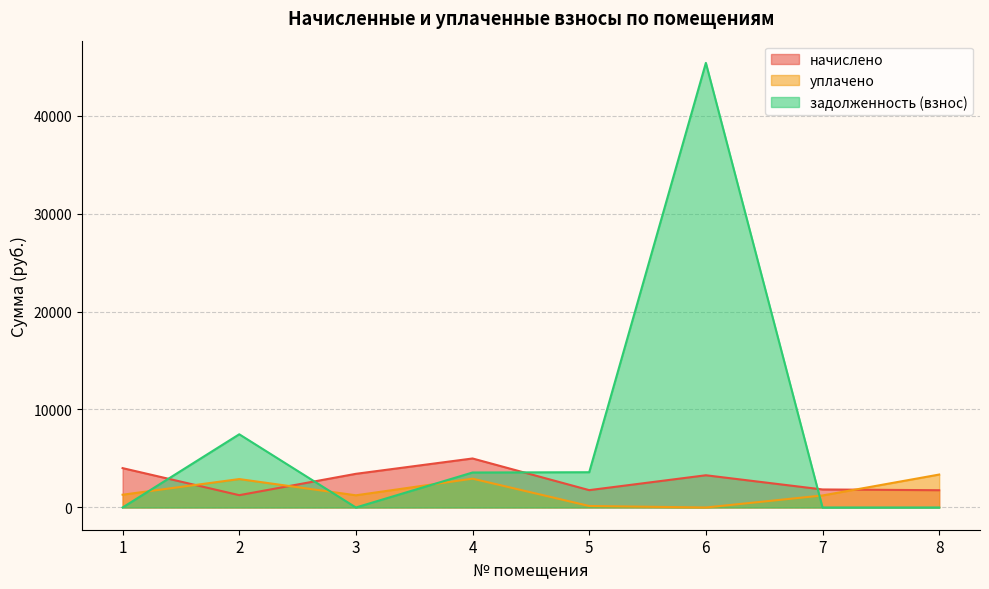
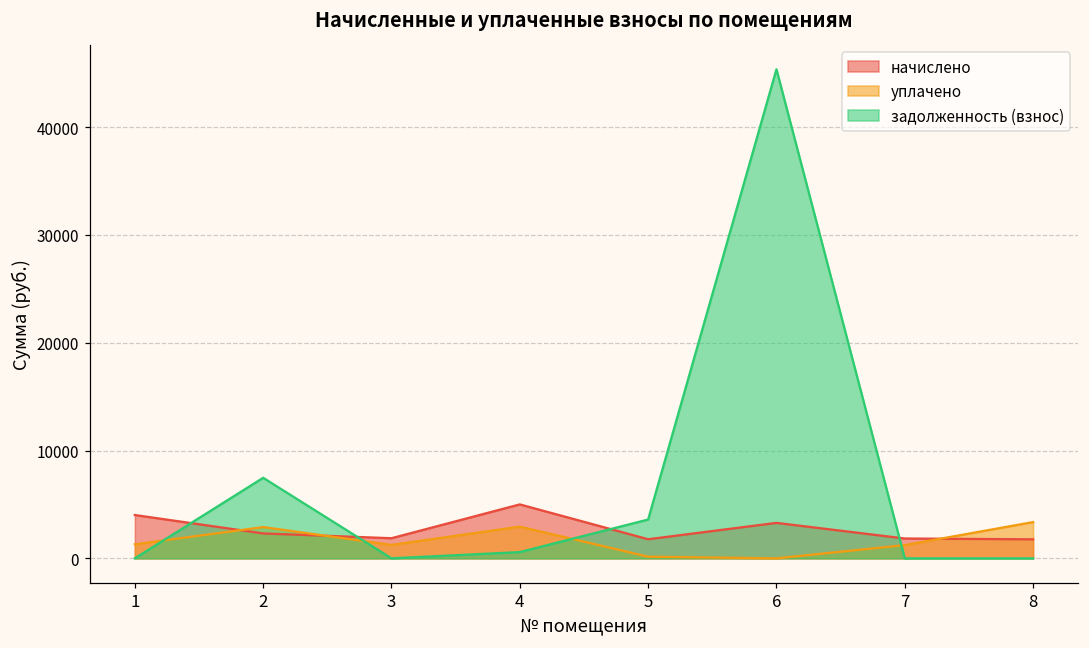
начислено, 2: 1000 -> 2000
начислено, 3: 3000 -> 2000
задолженность (взнос), 4: 4000 -> 1000
